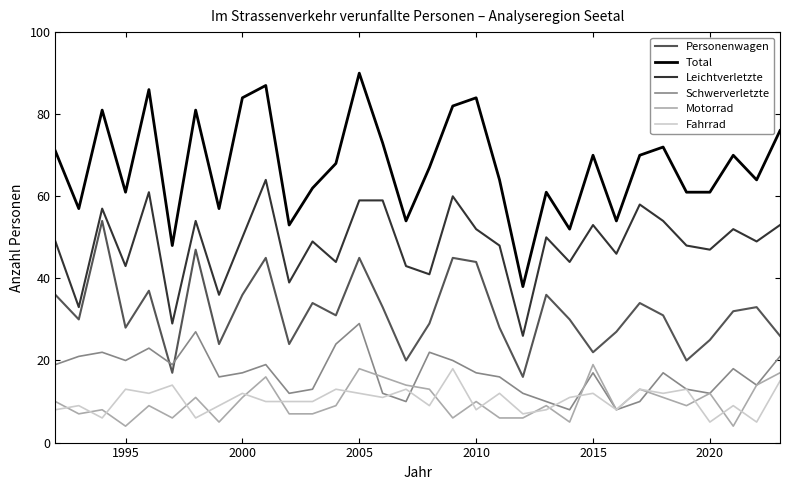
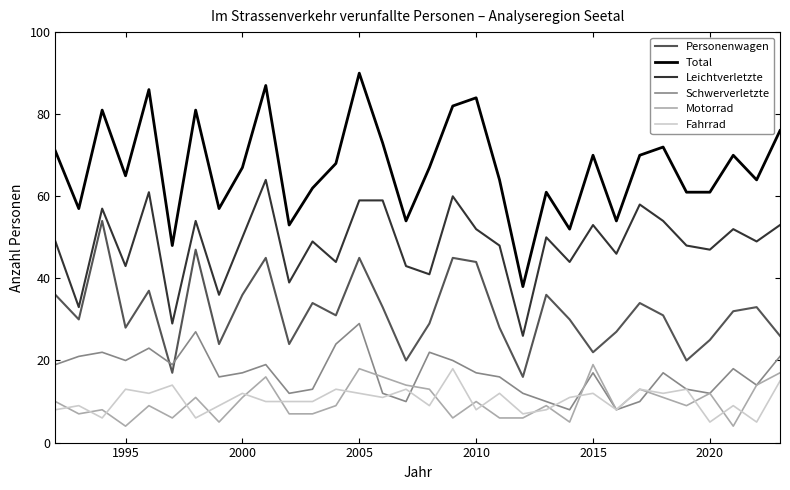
Total, 1995: 61 -> 65
Total, 2000: 84 -> 67
